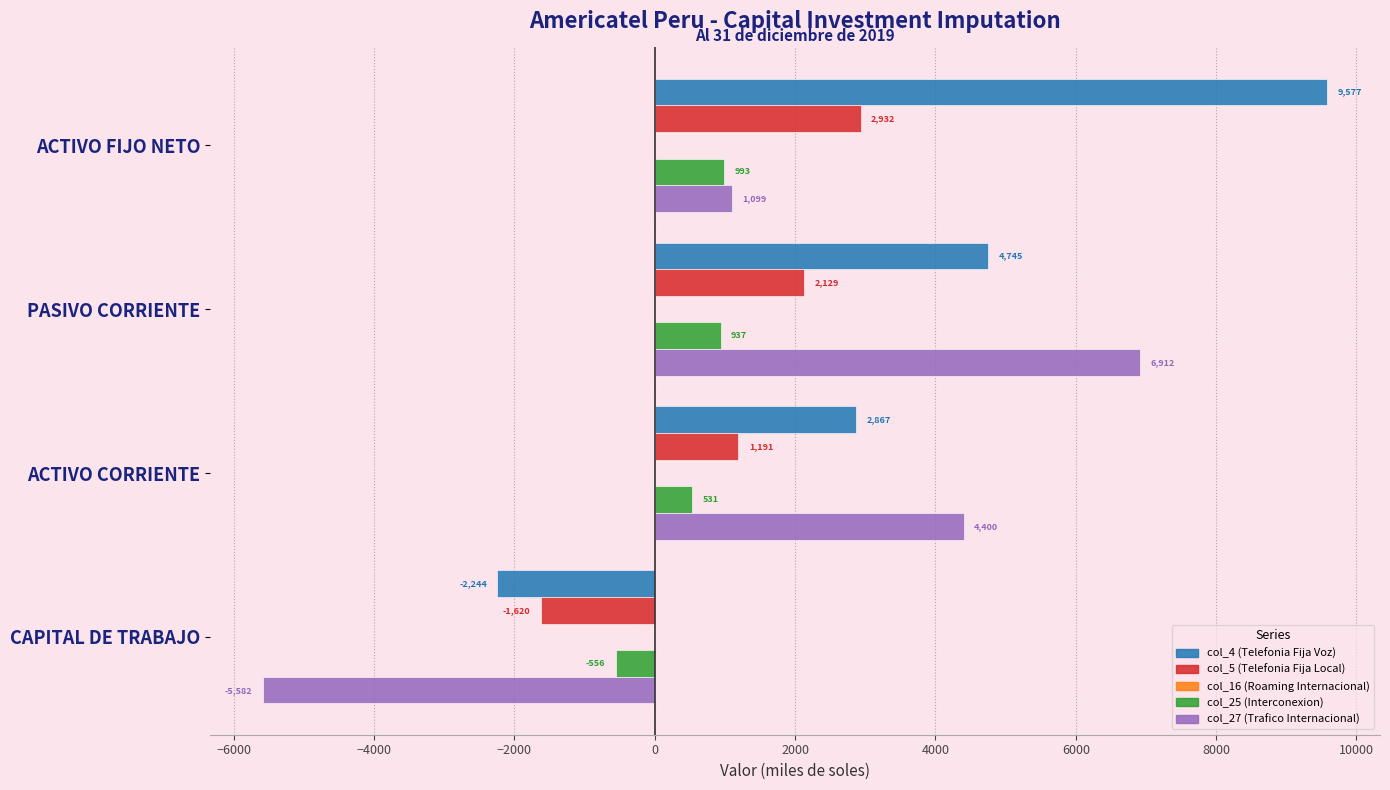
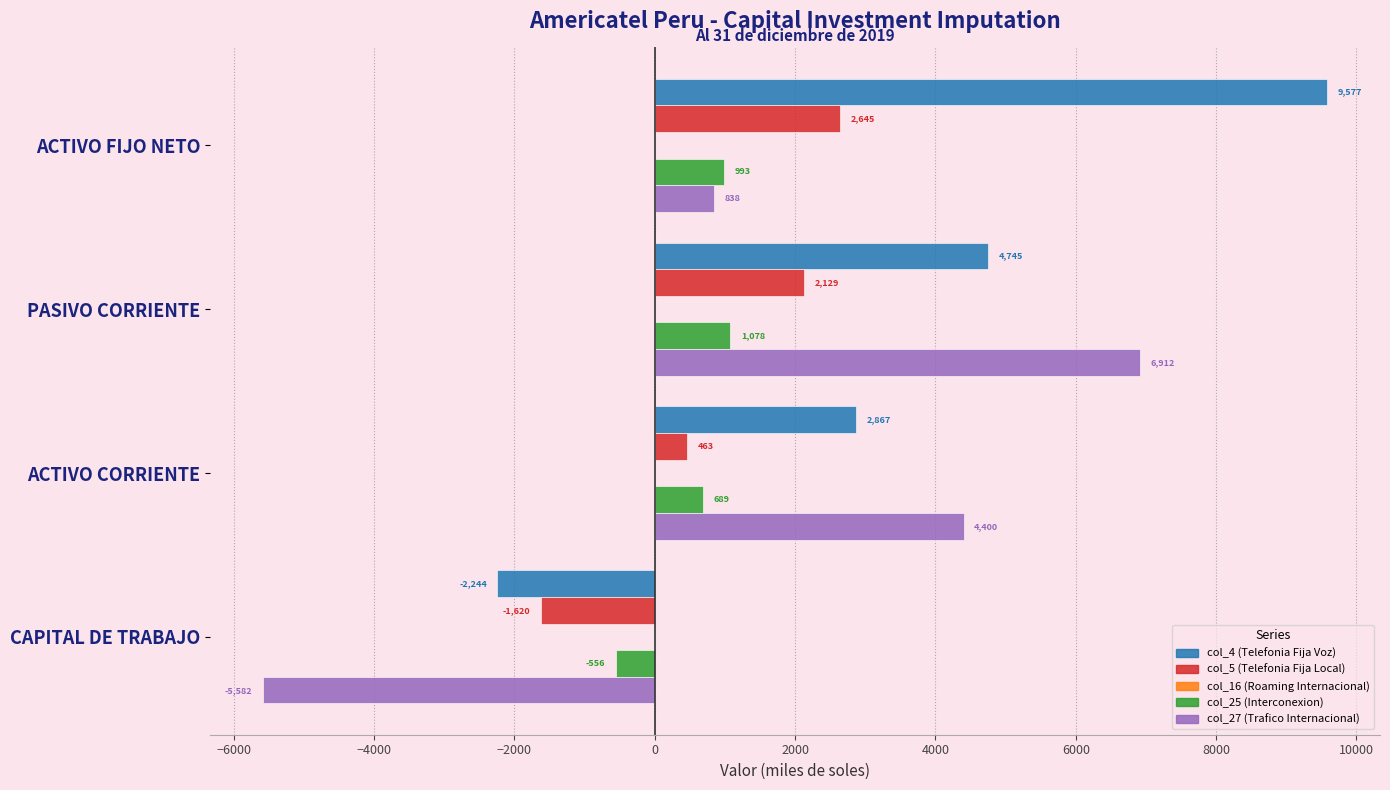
col_5 (Telefonia Fija Local), ACTIVO FIJO NETO: 2,932 -> 2,645
col_27 (Trafico Internacional), ACTIVO FIJO NETO: 1,099 -> 838
col_25 (Interconexion), PASIVO CORRIENTE: 937 -> 1,078
col_5 (Telefonia Fija Local), ACTIVO CORRIENTE: 1,191 -> 463
col_25 (Interconexion), ACTIVO CORRIENTE: 531 -> 689
